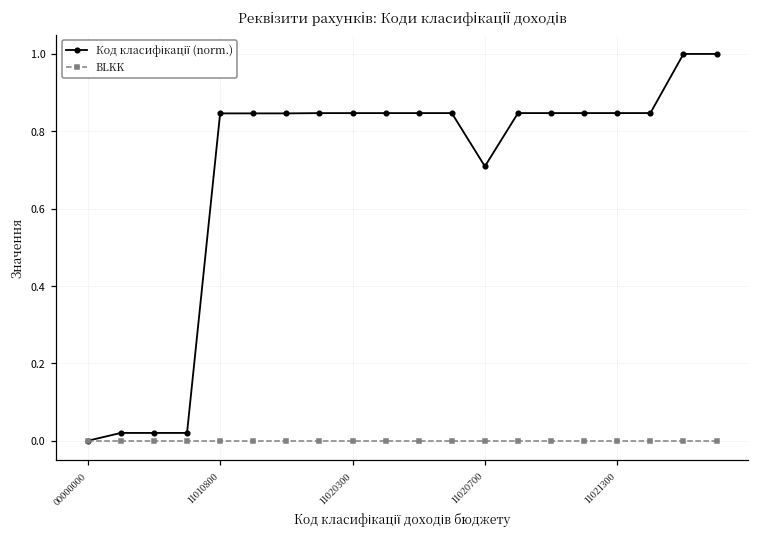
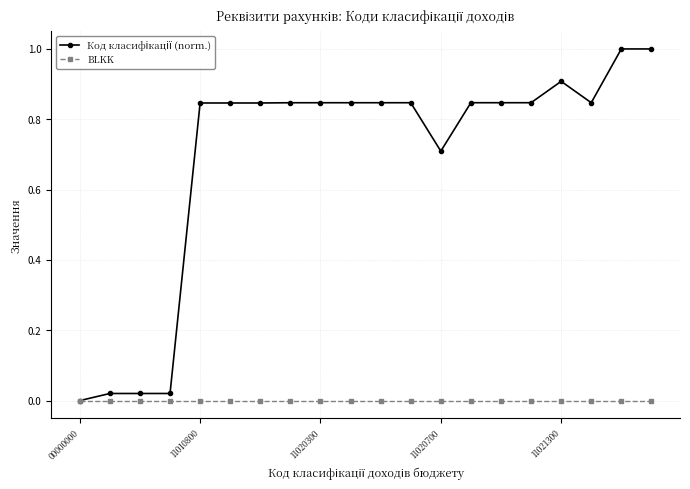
Код класифікації (norm.), 11021300: 0.85 -> 0.91
